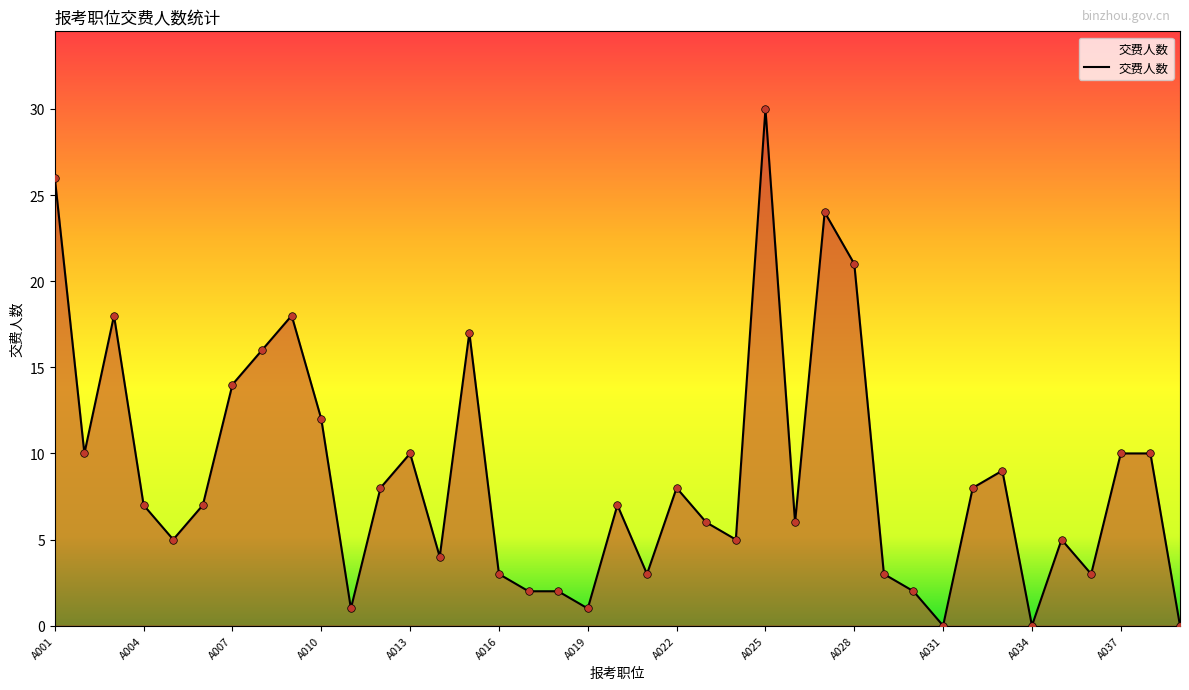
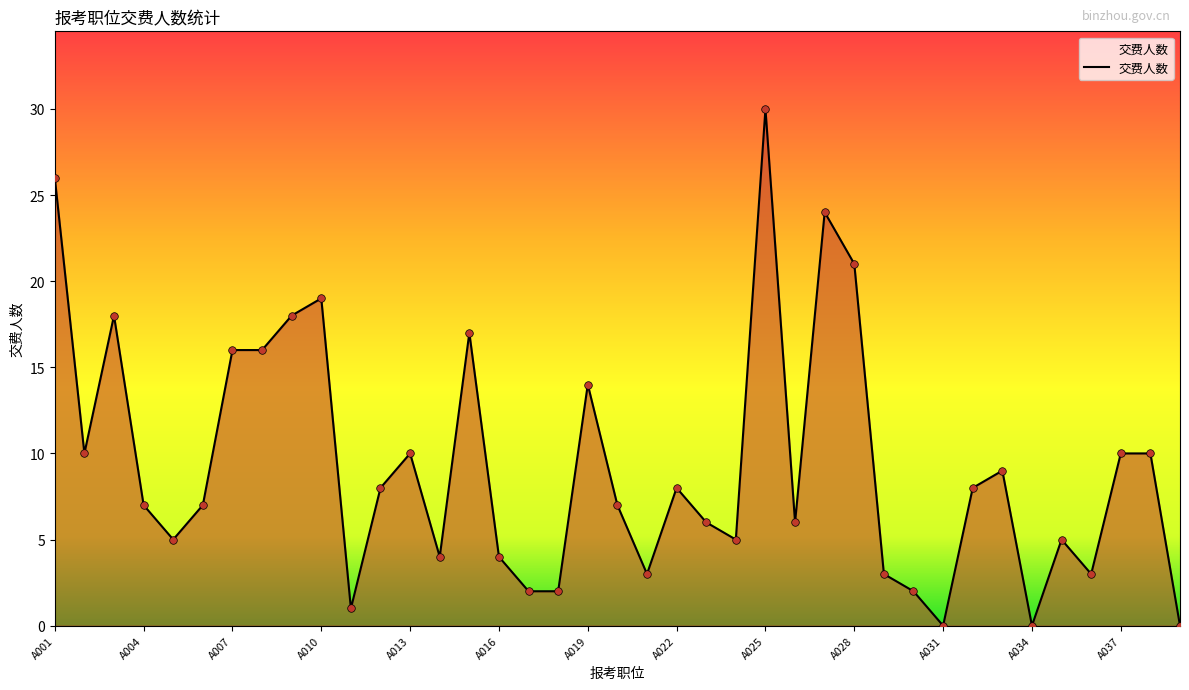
A007: 14 -> 16
A010: 12 -> 19
A016: 3 -> 4
A019: 1 -> 14
